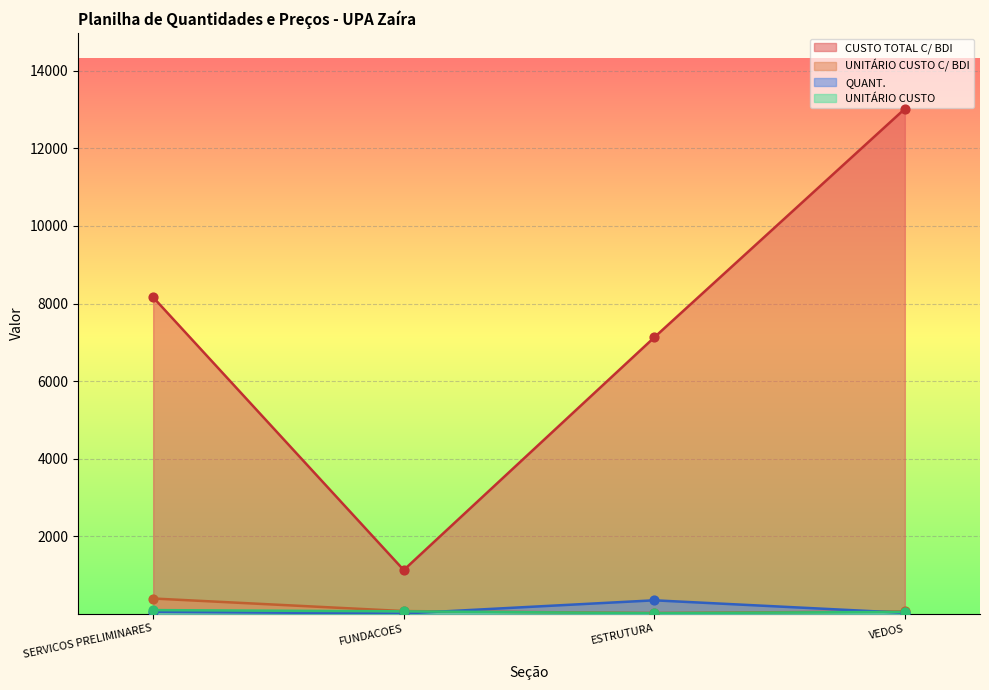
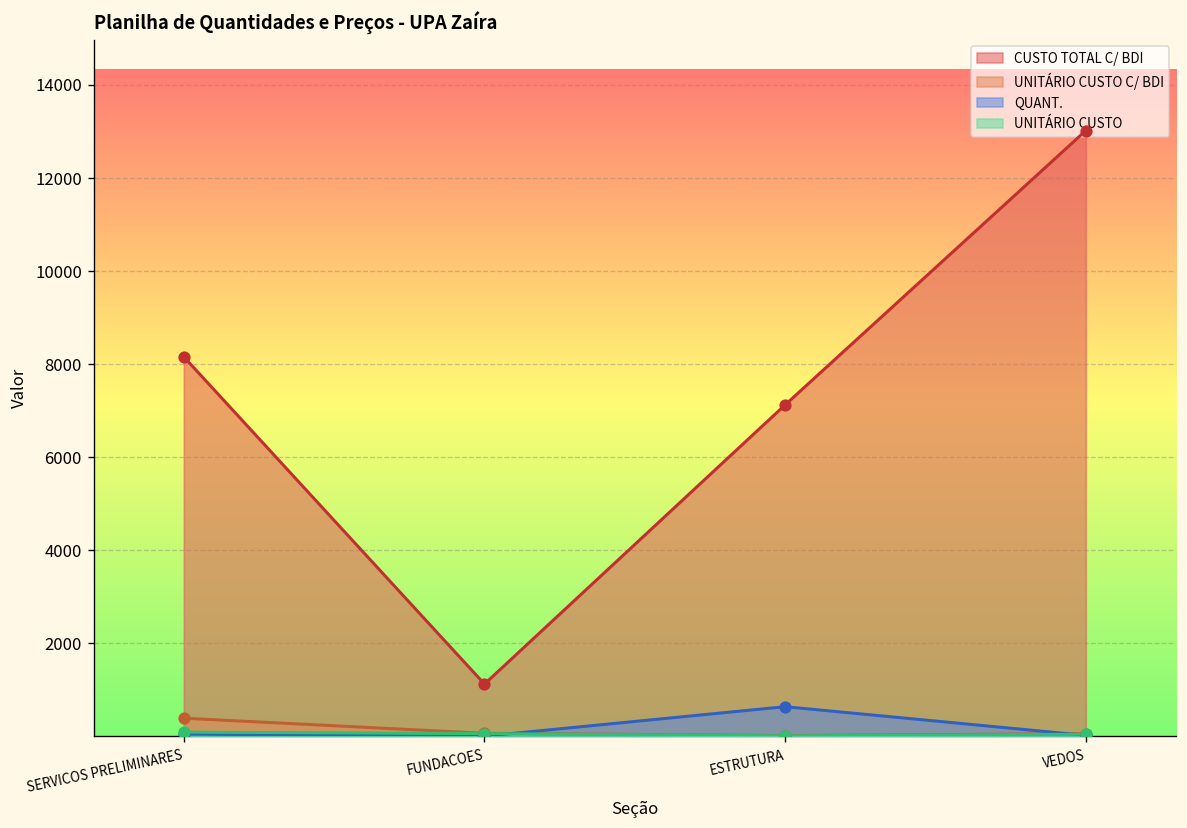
QUANT., ESTRUTURA: 300 -> 600
